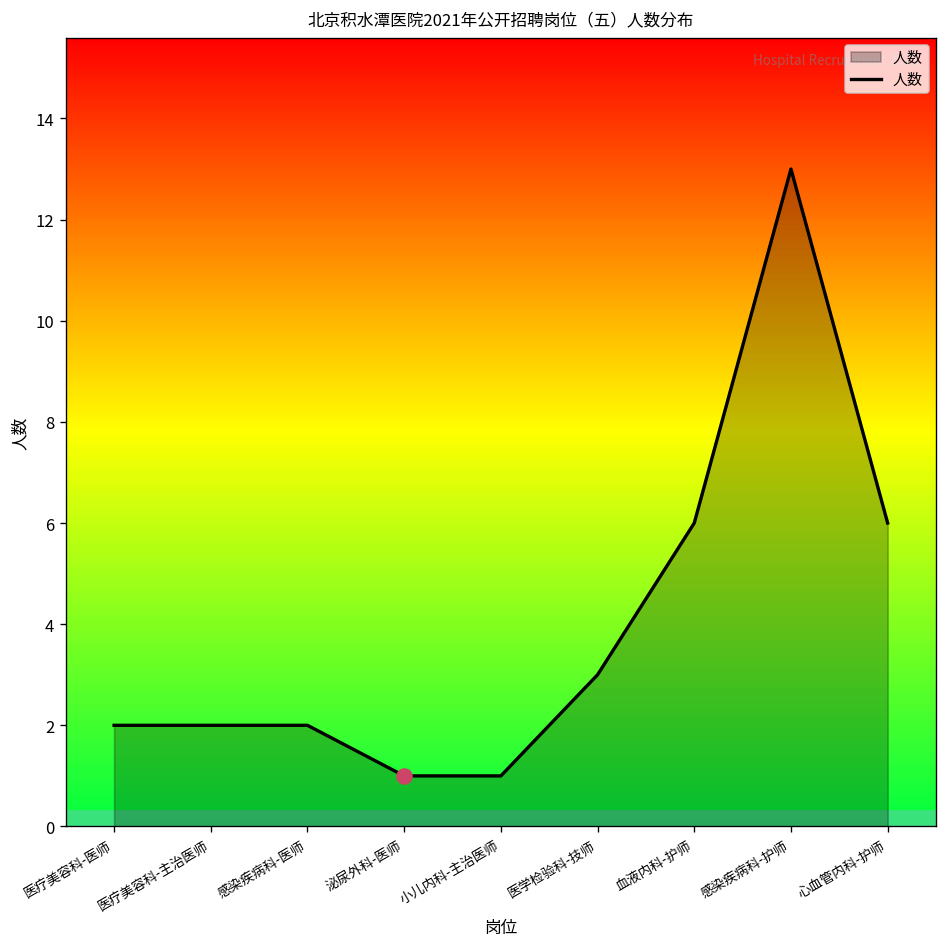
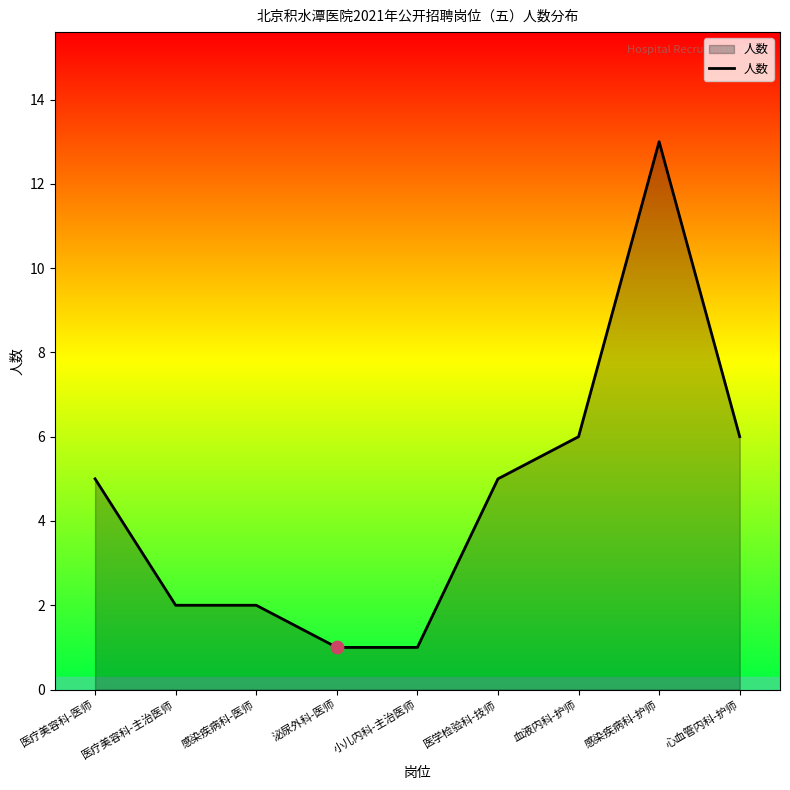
人数, 医疗美容科-医师: 2 -> 5
人数, 医学检验科-技师: 3 -> 5
